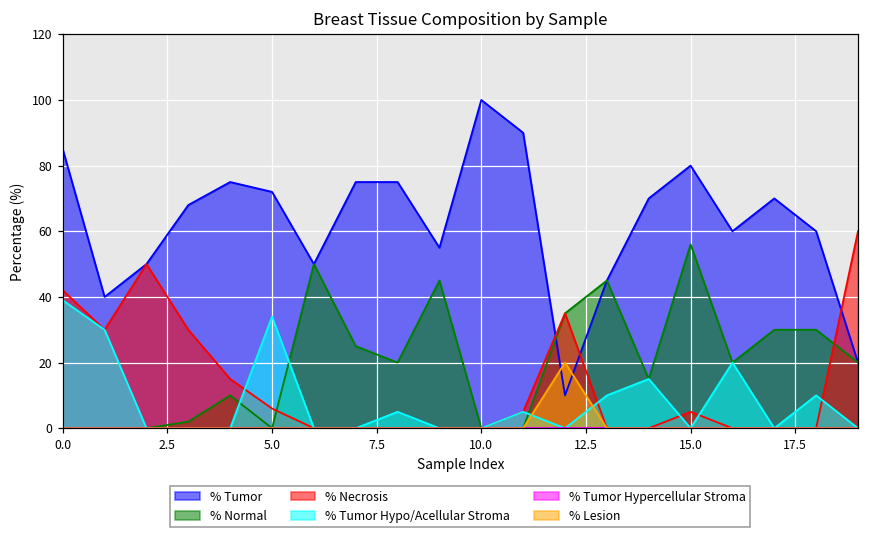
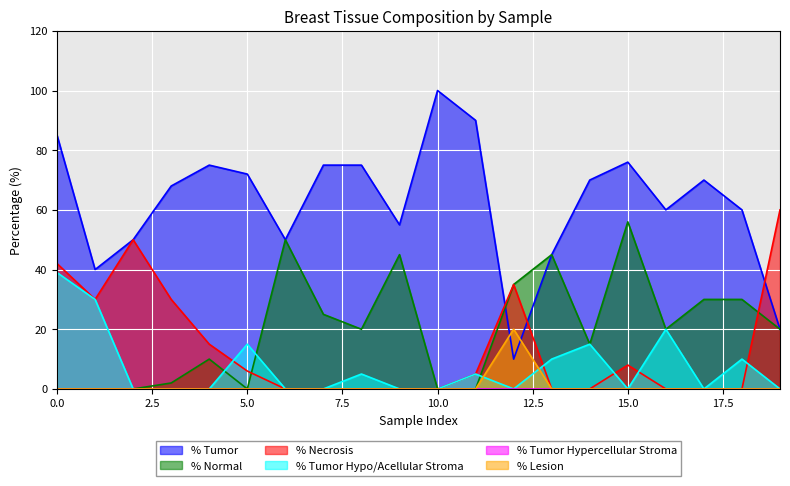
% Tumor Hypo/Acellular Stroma, 5.0: 34 -> 15
% Tumor, 15.0: 80 -> 76
% Necrosis, 15.0: 5 -> 8
